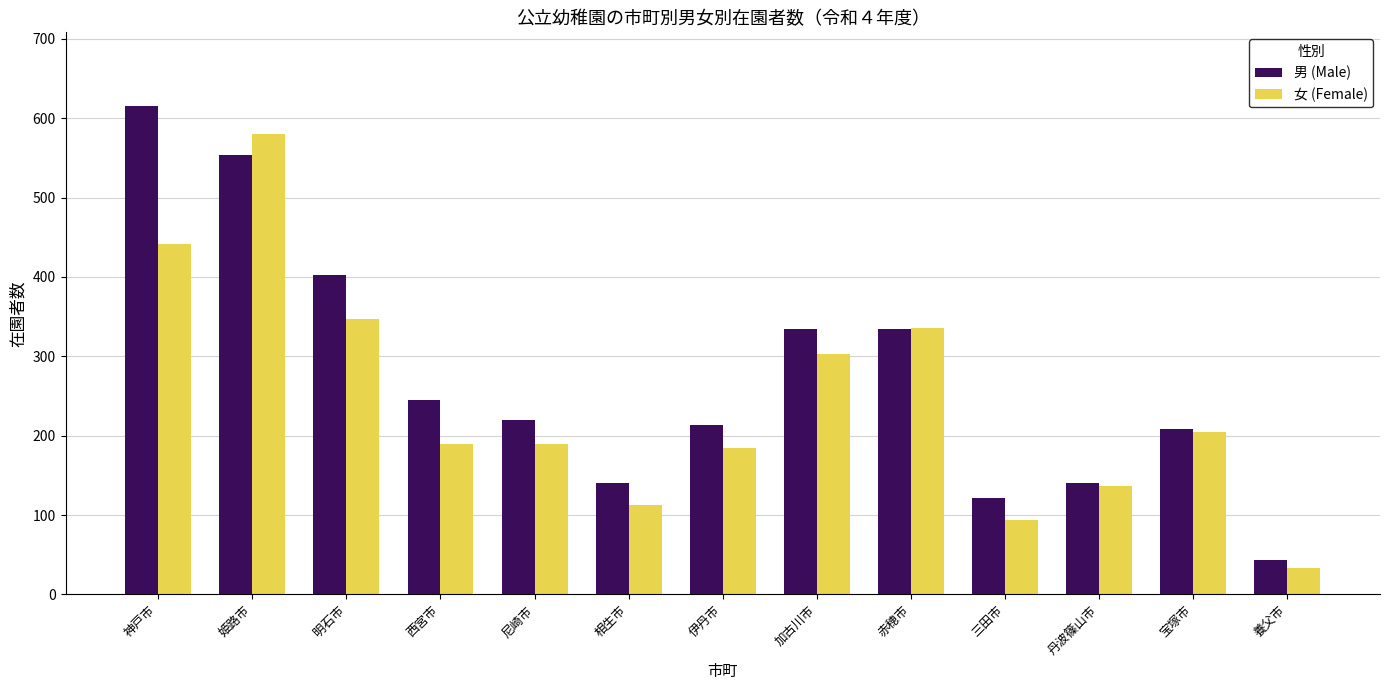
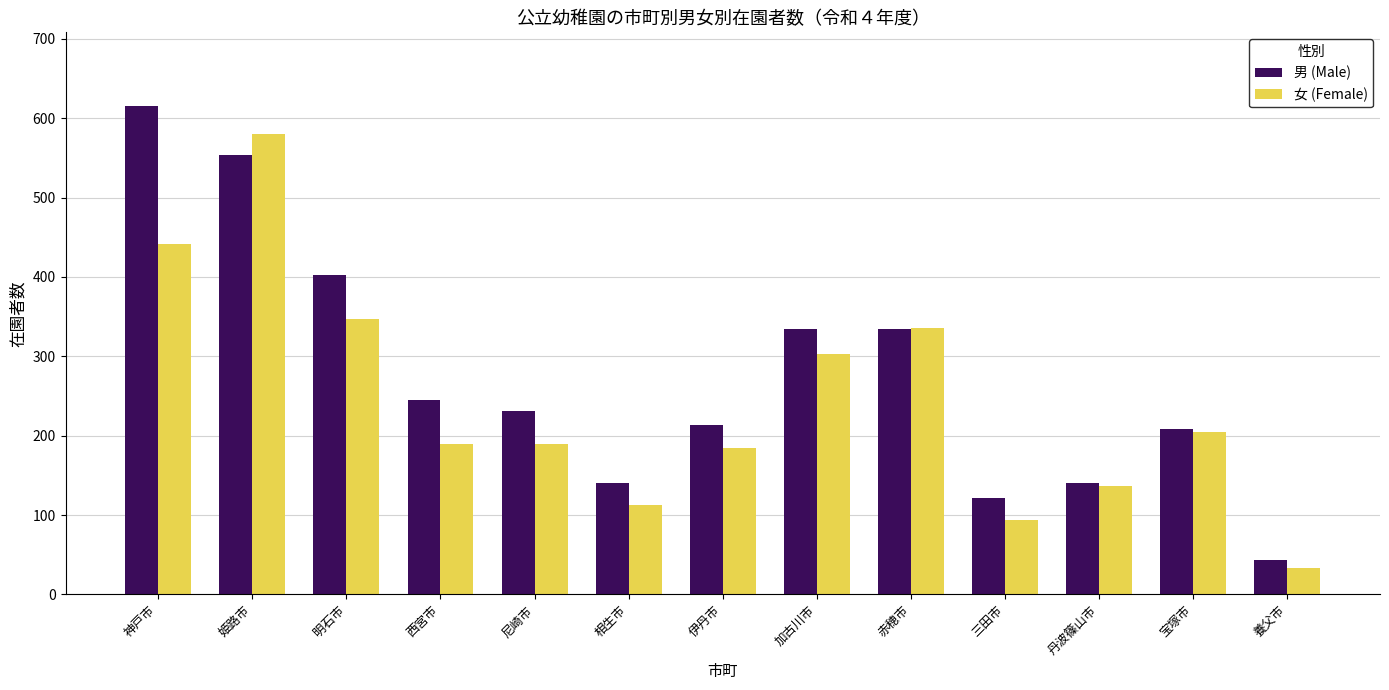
男 (Male), 尼崎市: 220 -> 230
